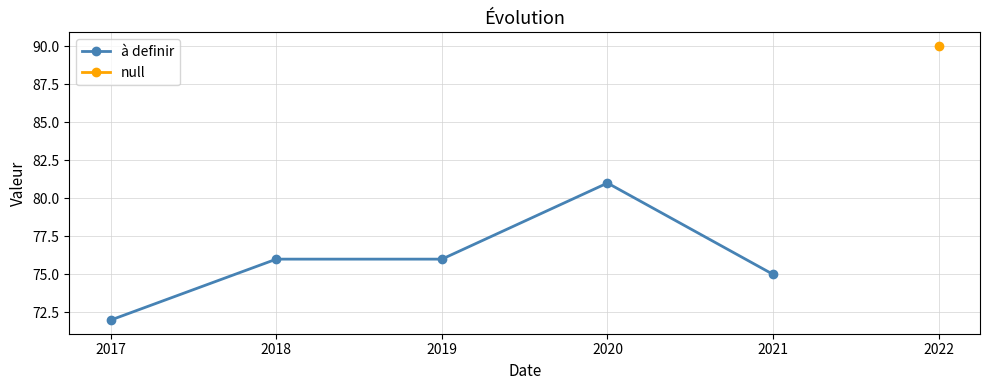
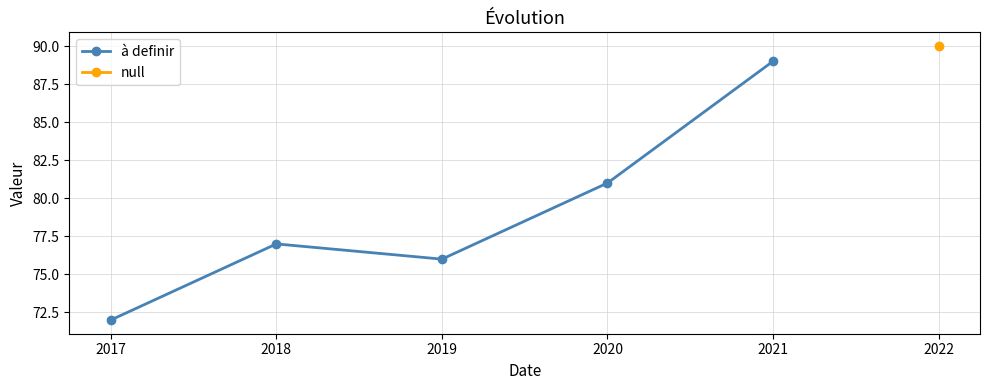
à definir, 2018: 76 -> 77
à definir, 2021: 75 -> 89
